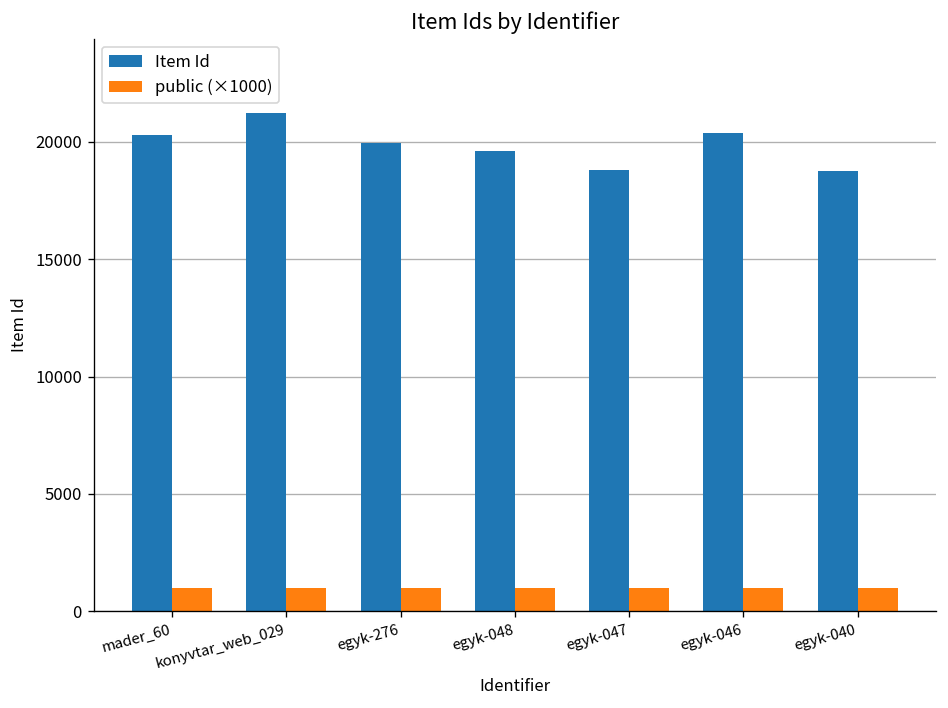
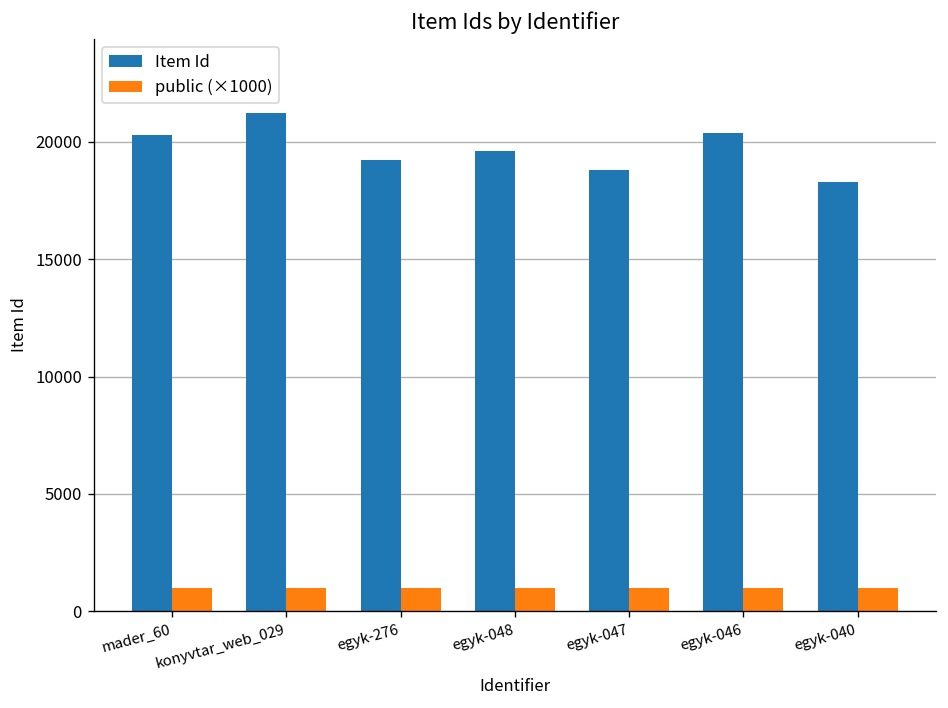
Item Id, egyk-276: 20000 -> 19200
Item Id, egyk-040: 18800 -> 18300
